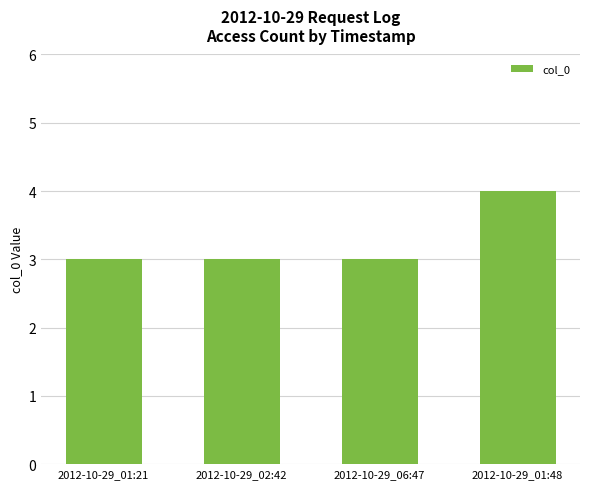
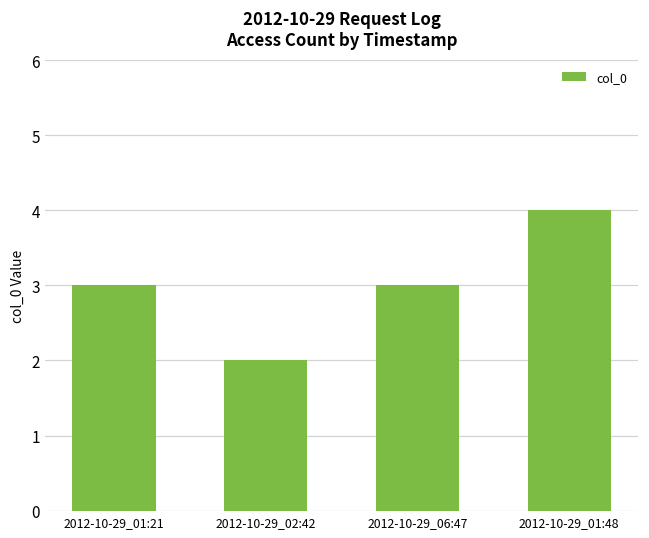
2012-10-29_02:42: 3 -> 2
